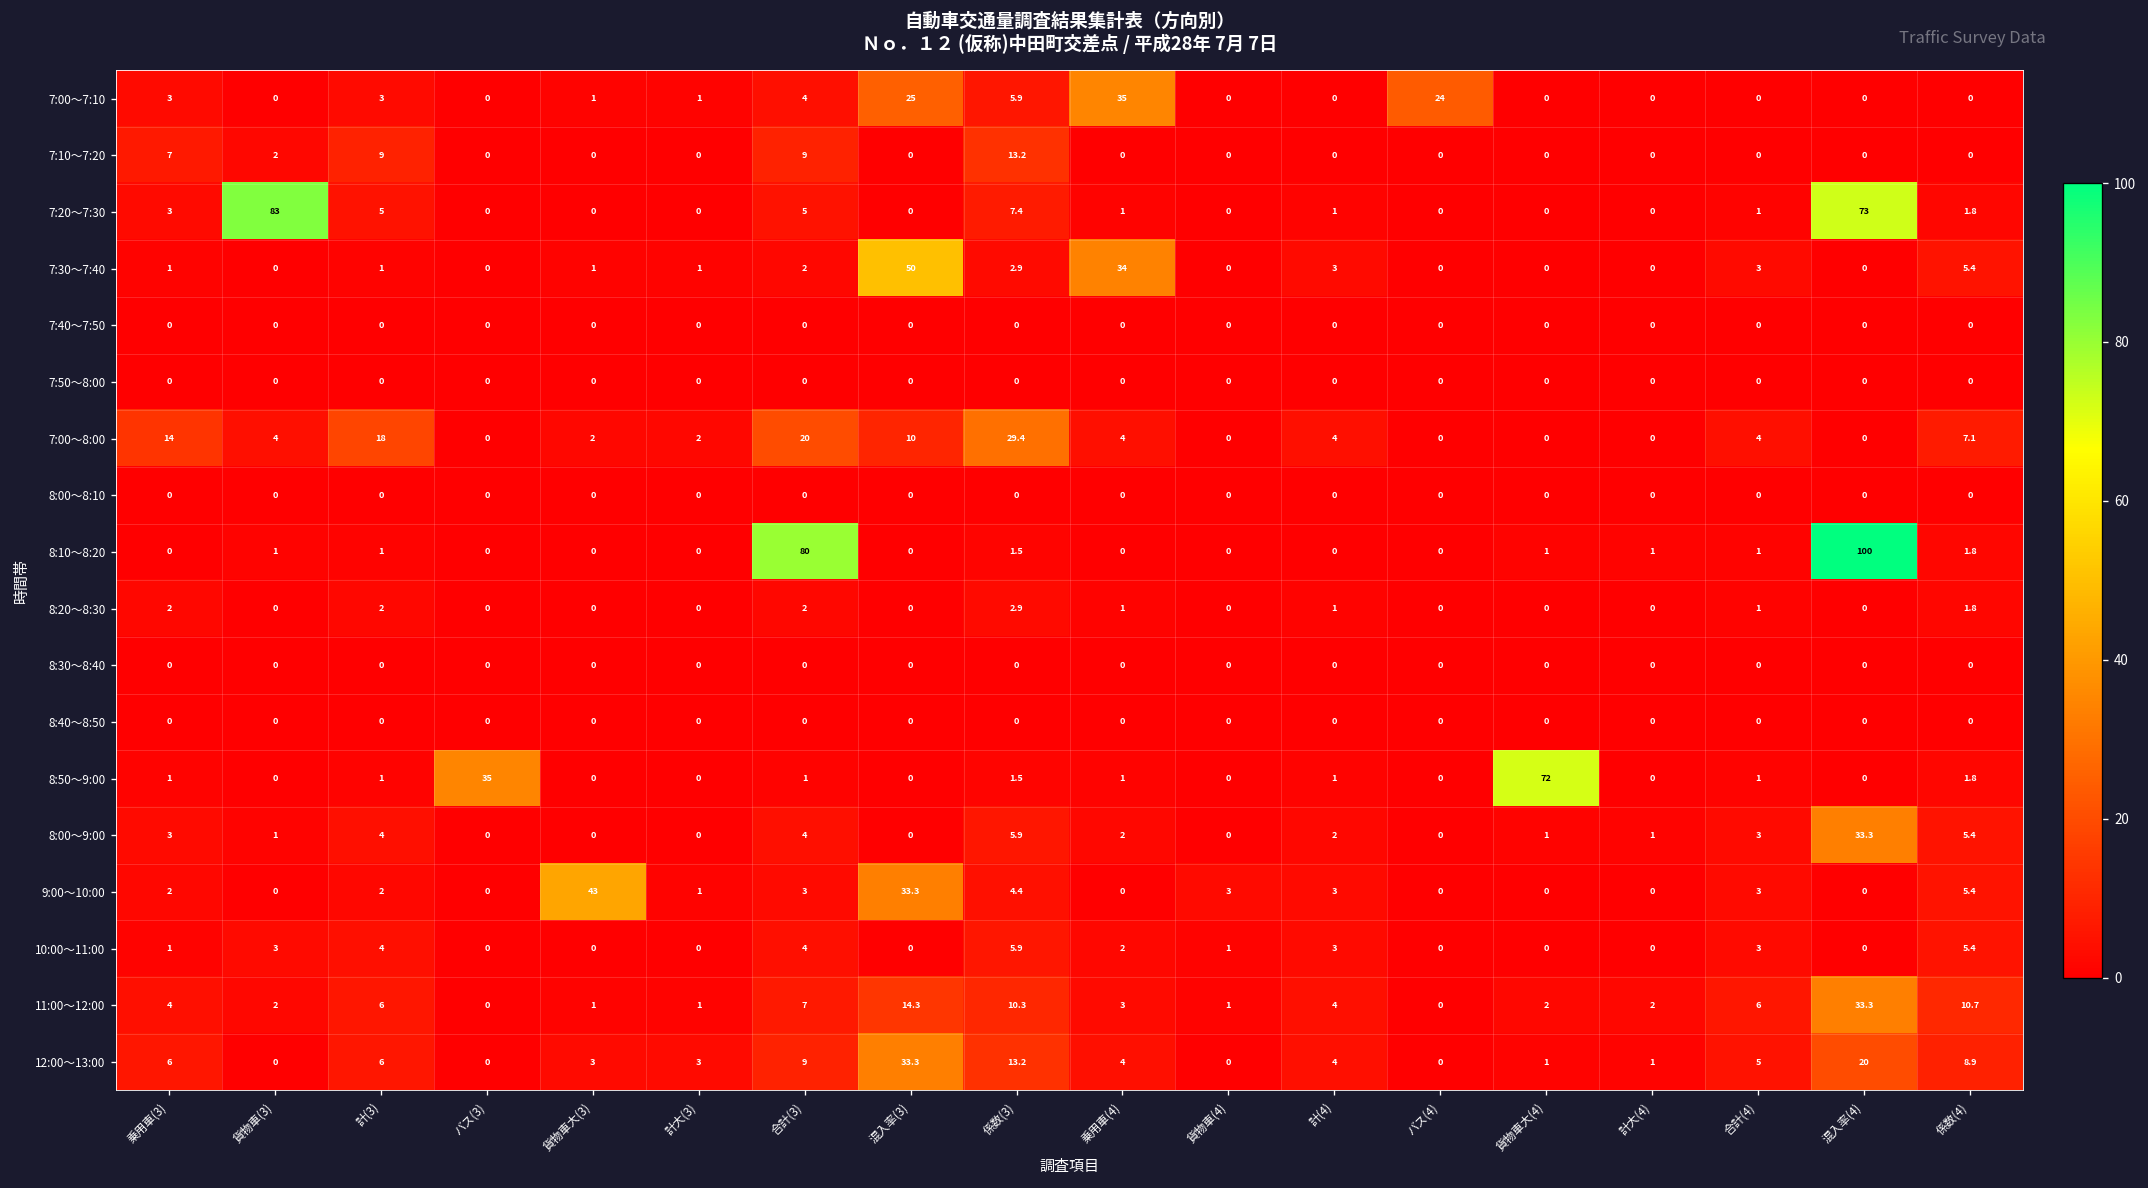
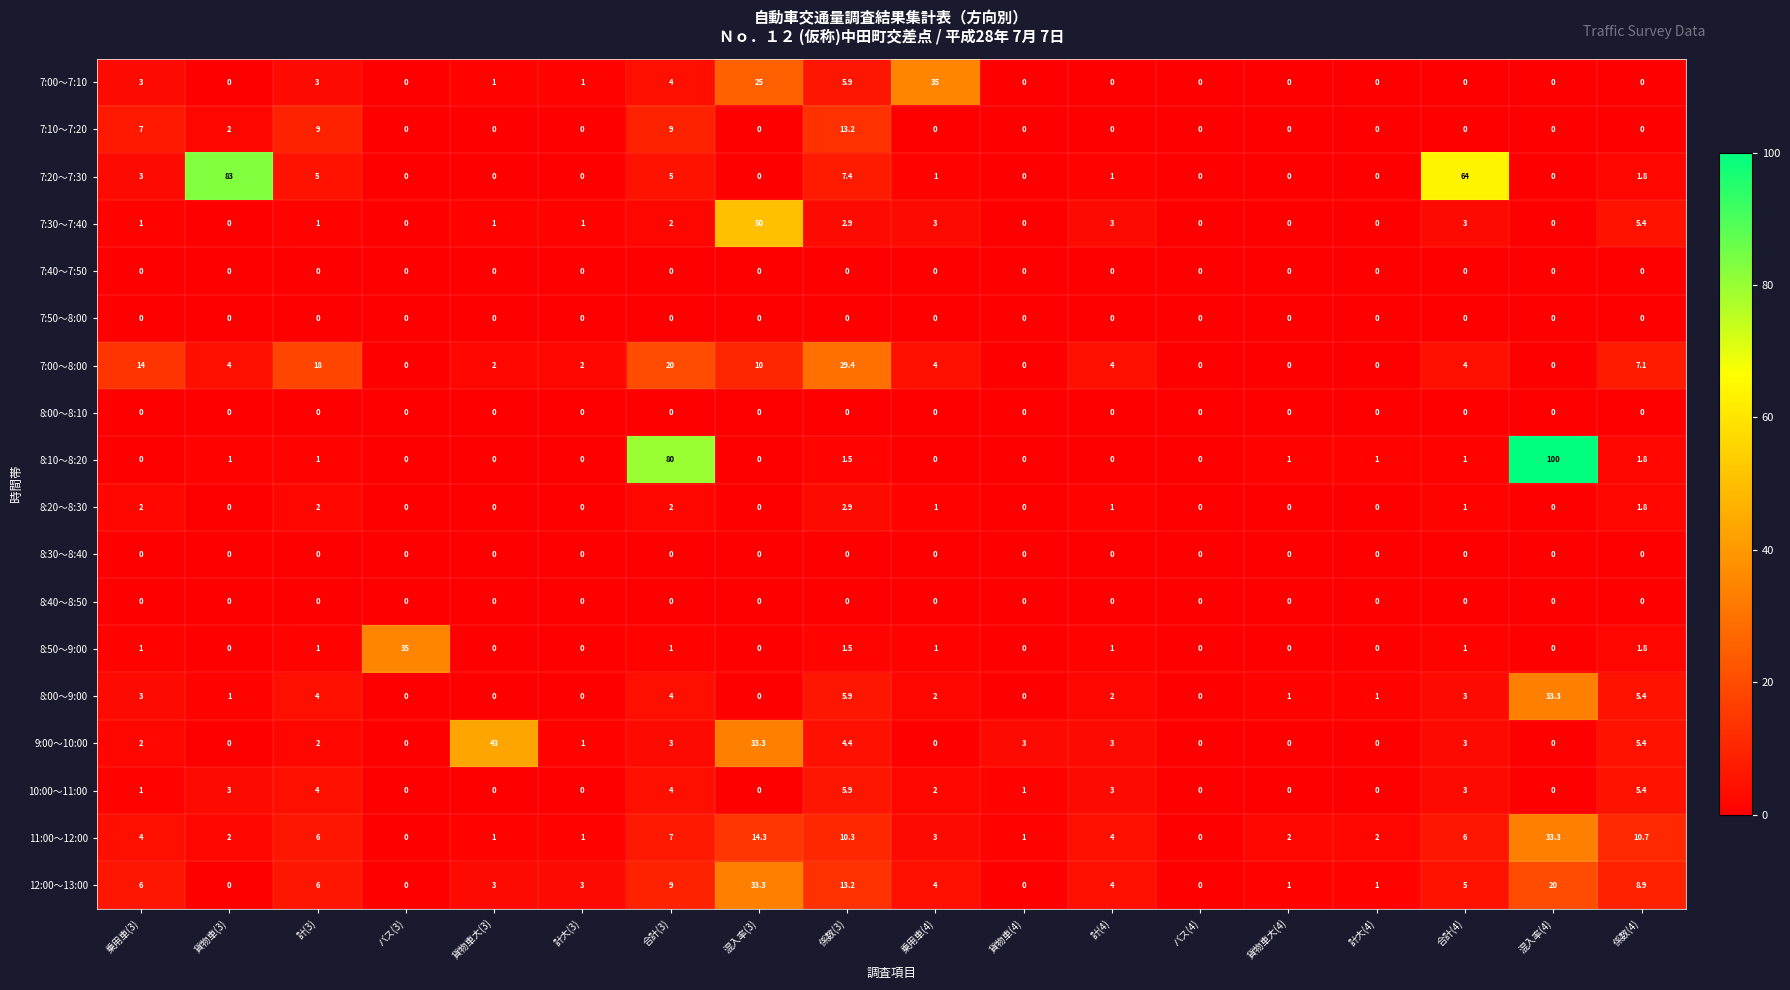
7:00～7:10, バス(4): 24 -> 0
7:20～7:30, 合計(4): 1 -> 64
7:20～7:30, 混入率(4): 73 -> 0
7:30～7:40, 乗用車(4): 34 -> 3
8:50～9:00, 貨物車大(4): 72 -> 0
